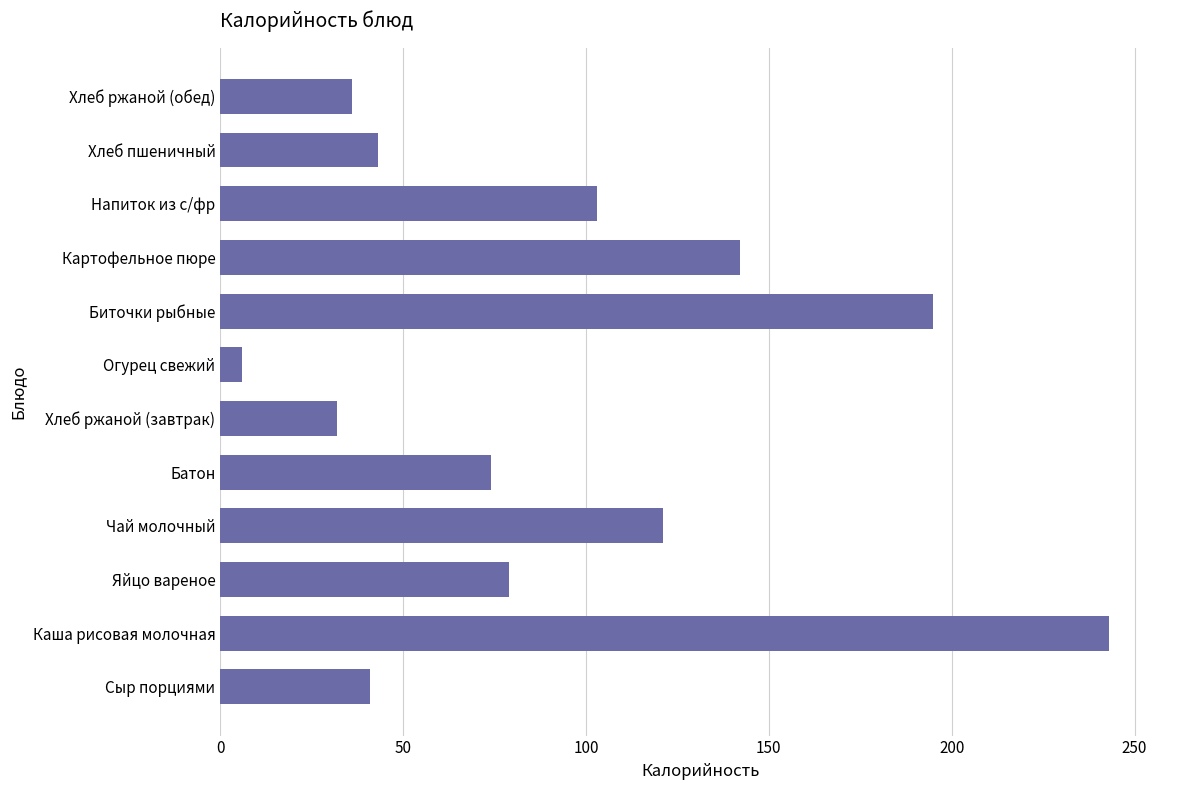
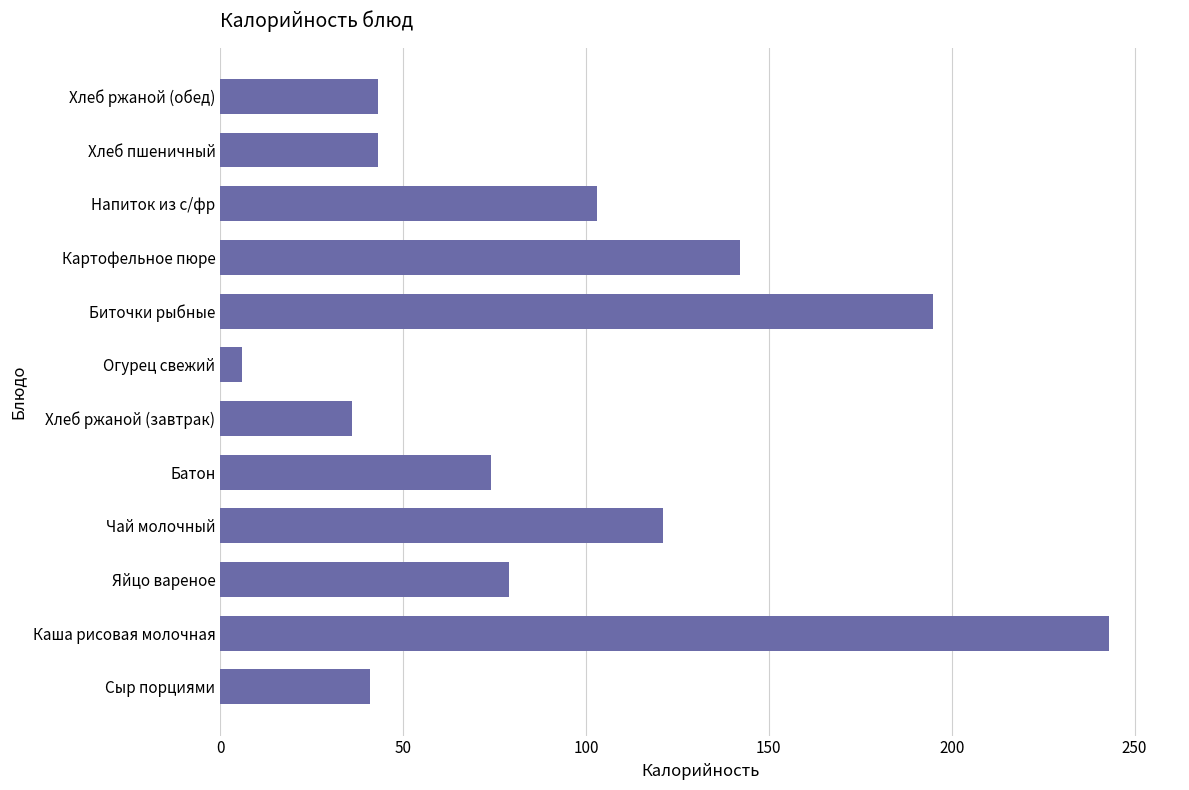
Хлеб ржаной (обед): 36 -> 43
Хлеб ржаной (завтрак): 32 -> 36
